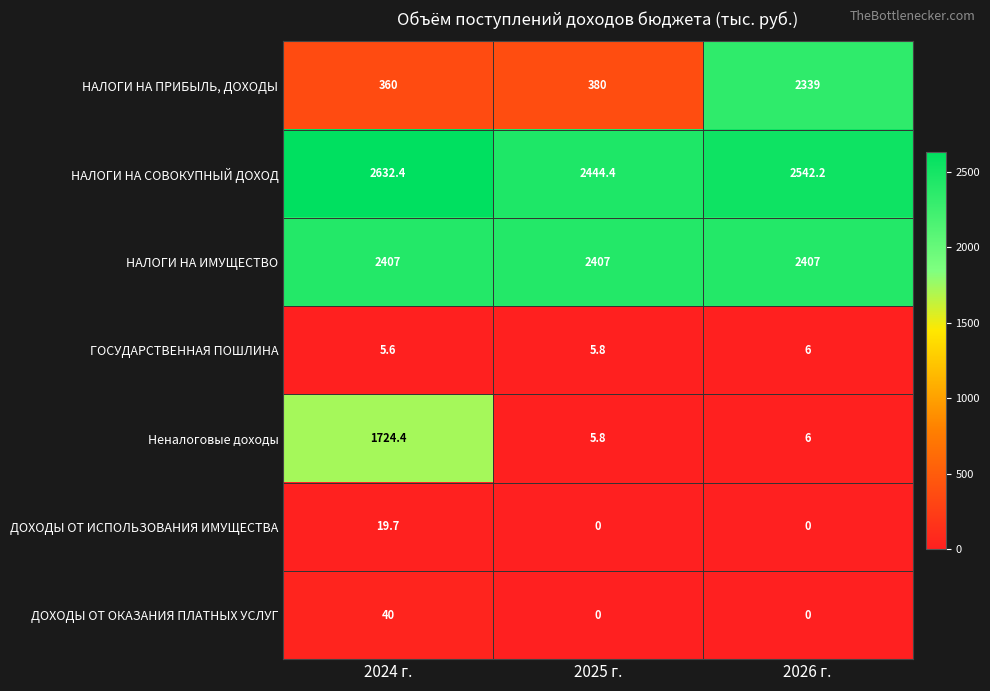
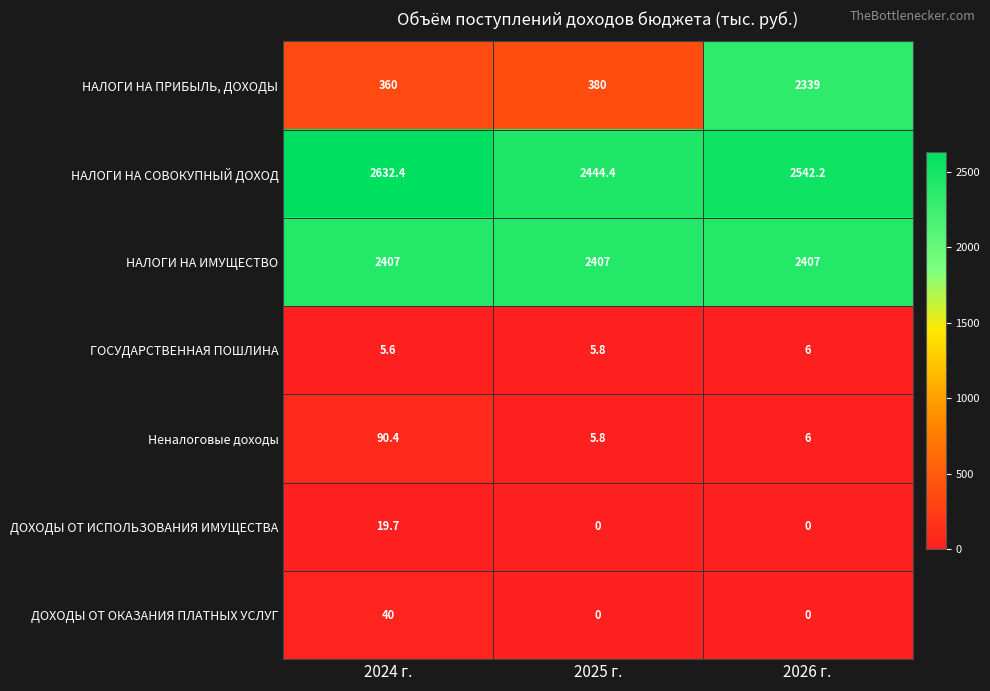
Неналоговые доходы, 2024 г.: 1724.4 -> 90.4
